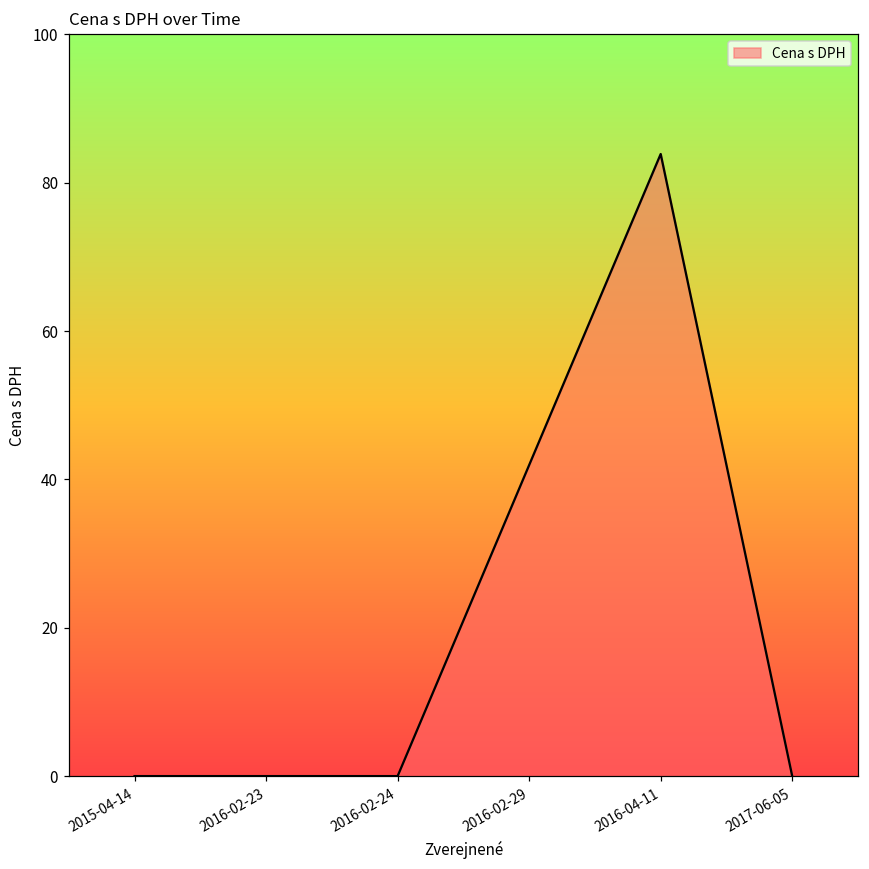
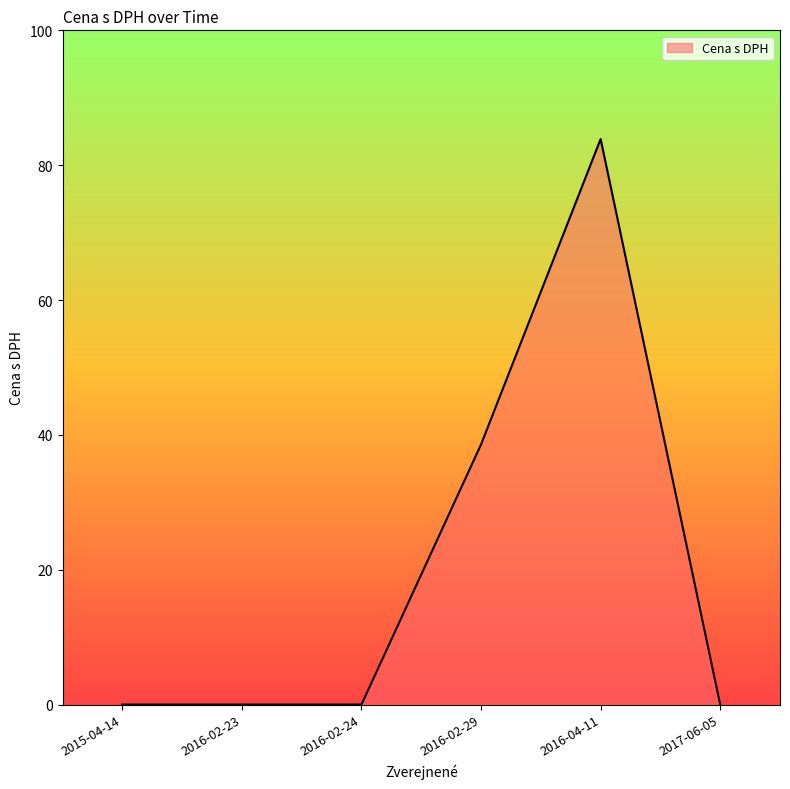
2016-02-29: 42 -> 39
